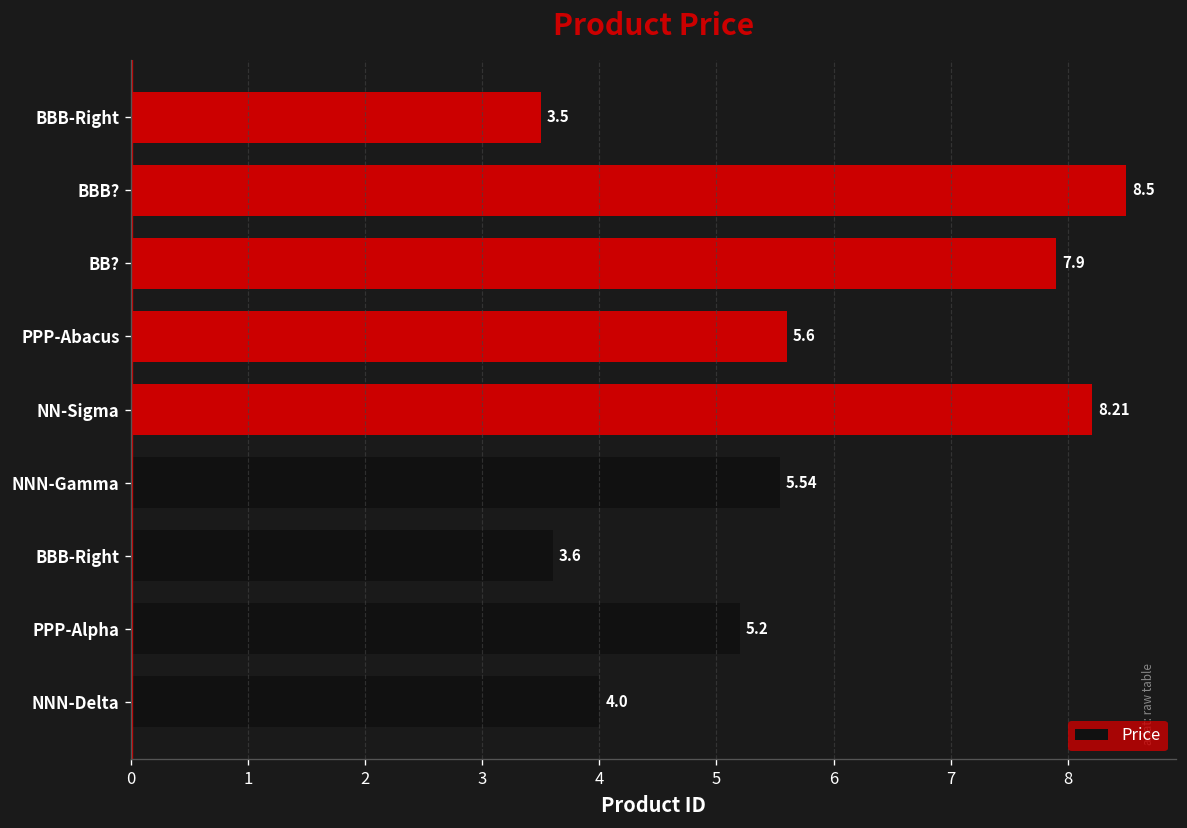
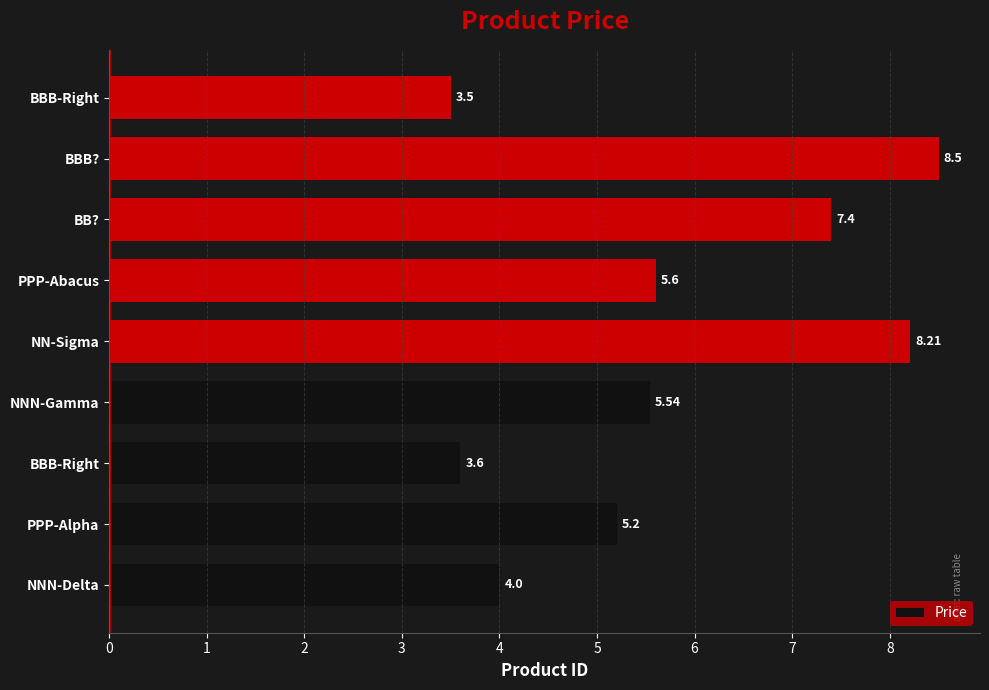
BB?: 7.9 -> 7.4
